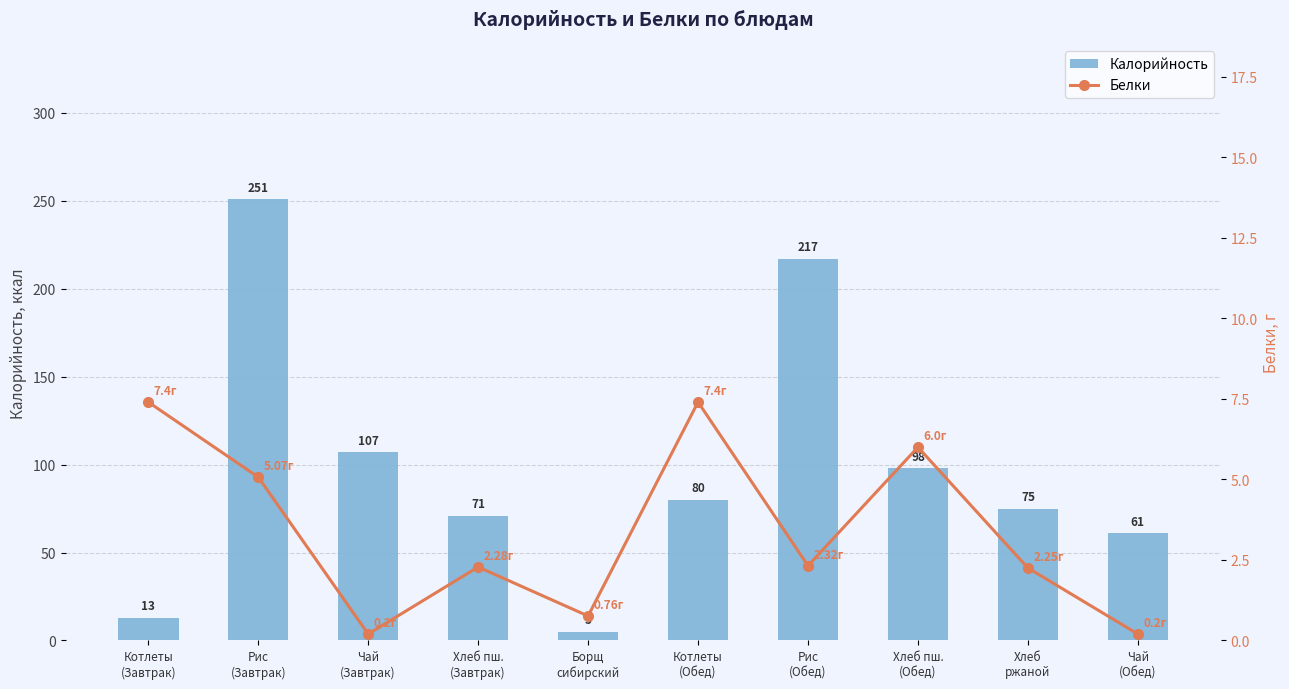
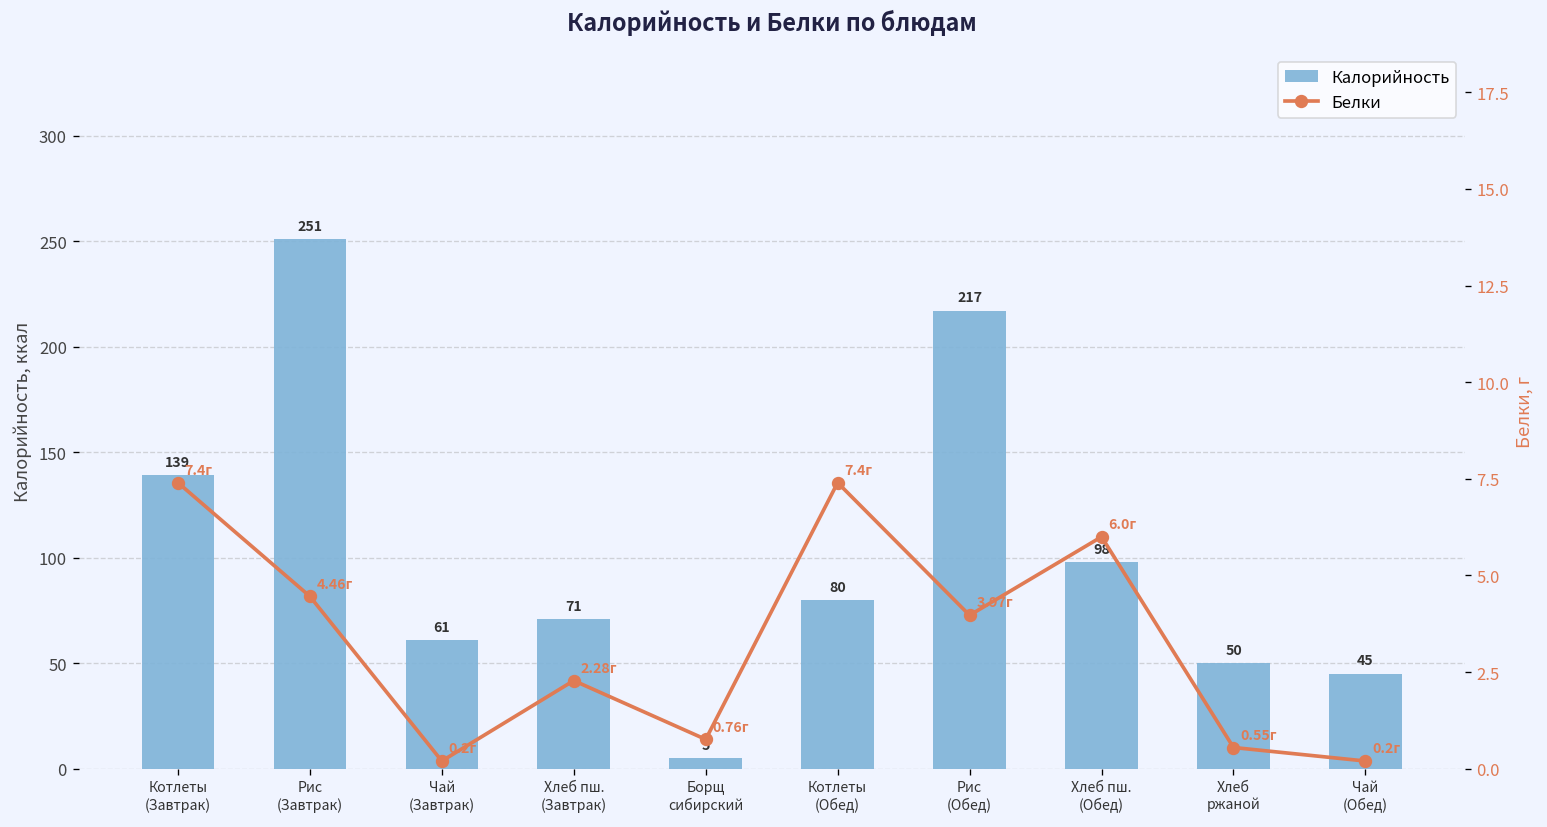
Калорийность, Котлеты (Завтрак): 13 -> 139
Калорийность, Чай (Завтрак): 107 -> 61
Калорийность, Хлеб ржаной: 75 -> 50
Калорийность, Чай (Обед): 61 -> 45
Белки, Рис (Завтрак): 5.07г -> 4.46г
Белки, Рис (Обед): 2.32г -> 3.97г
Белки, Хлеб ржаной: 2.25г -> 0.55г
